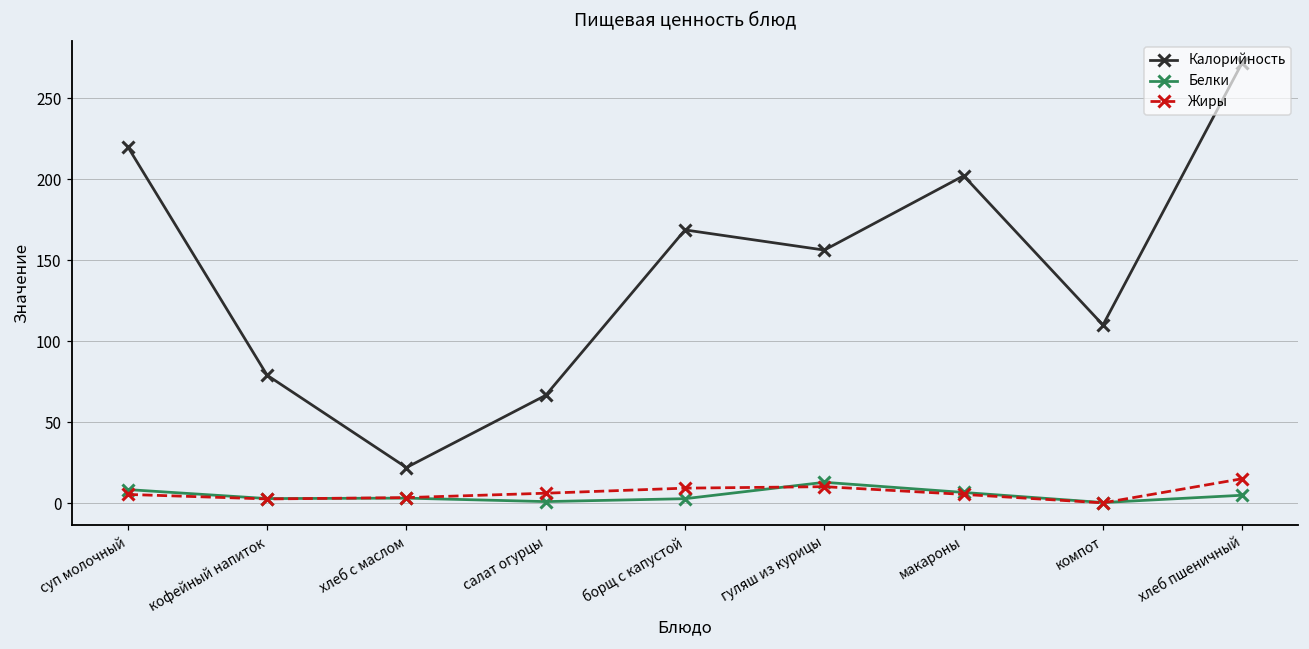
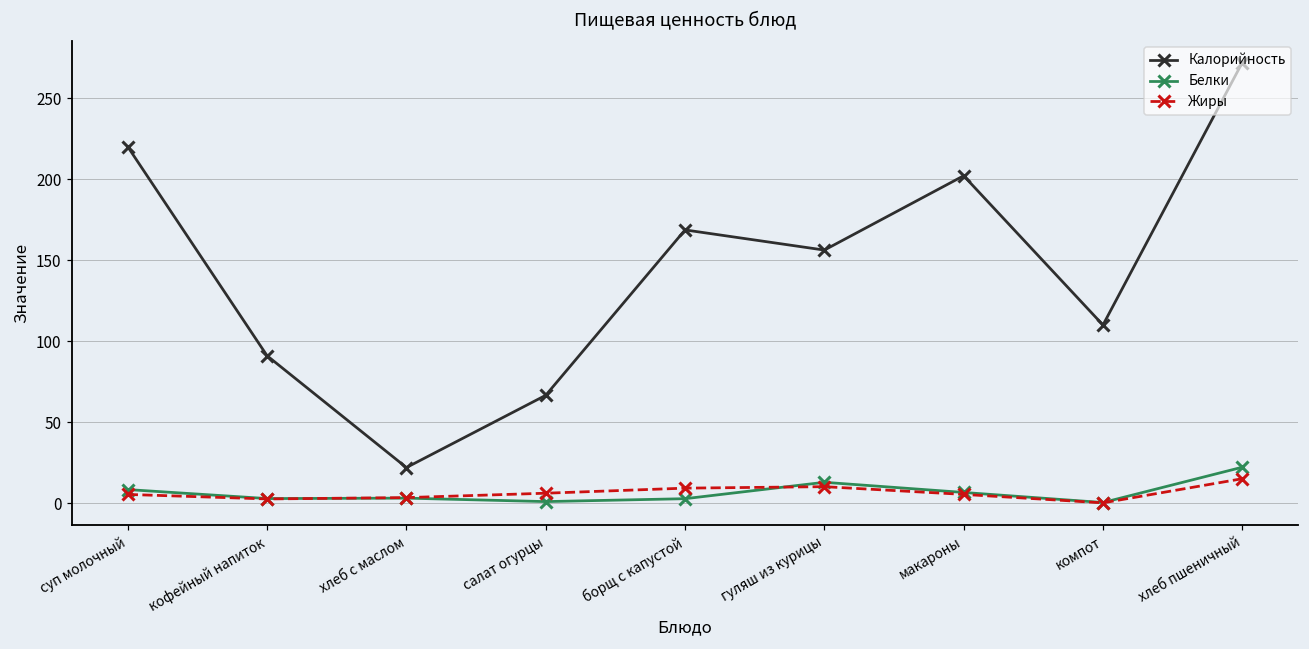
Калорийность, кофейный напиток: 79 -> 91
Белки, хлеб пшеничный: 5 -> 22
